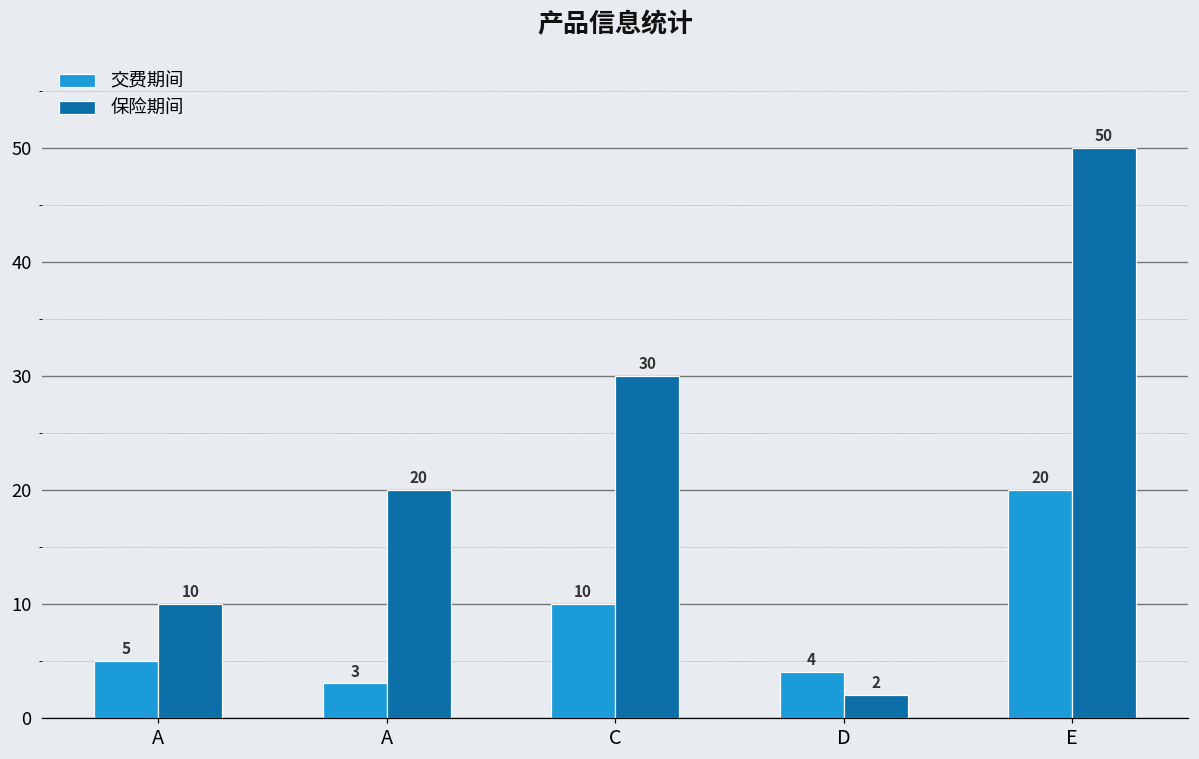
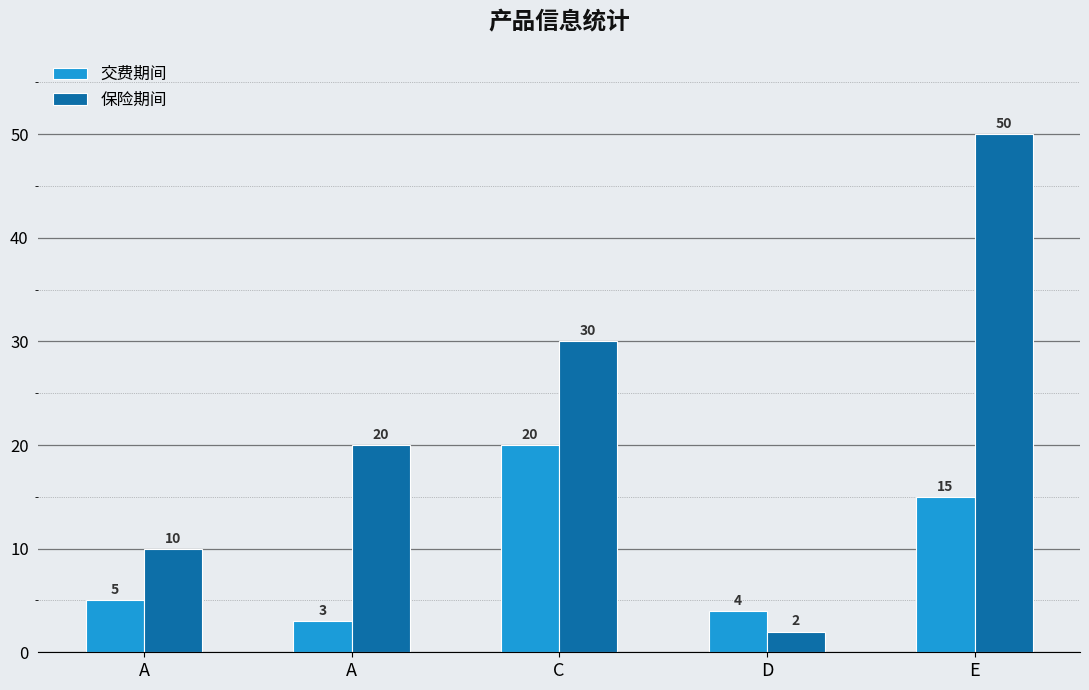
交费期间, C: 10 -> 20
交费期间, E: 20 -> 15
